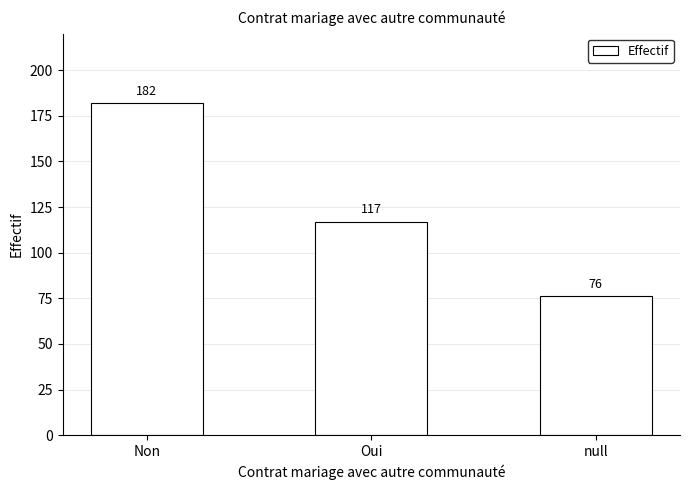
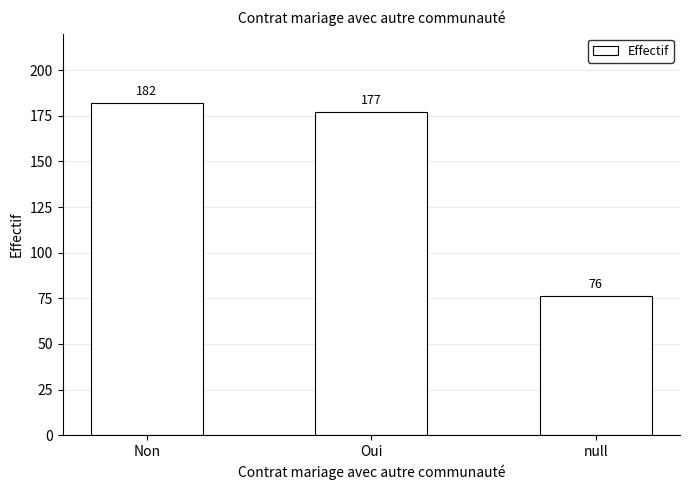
Oui: 117 -> 177
